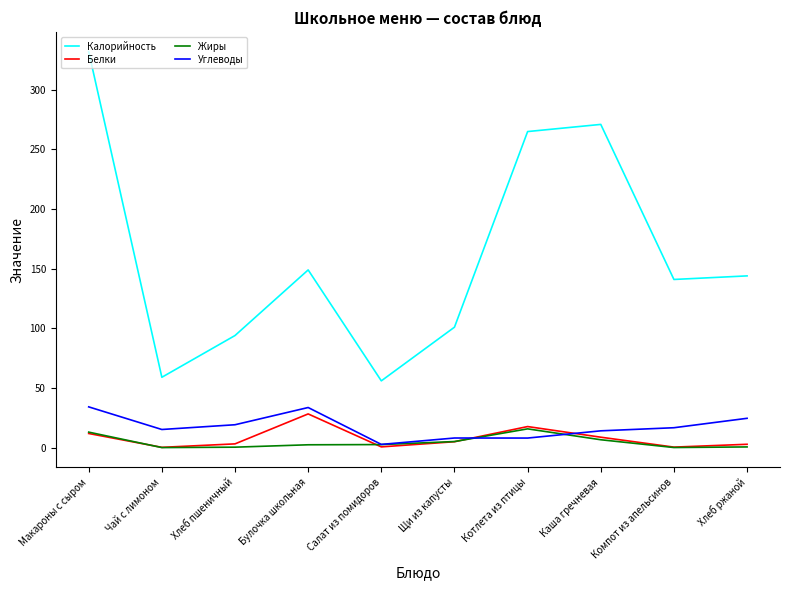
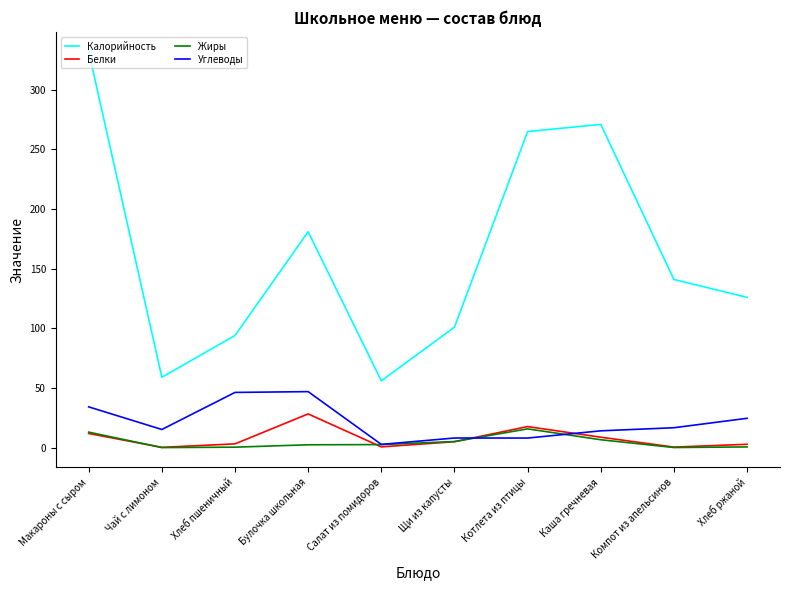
Углеводы, Хлеб пшеничный: 19 -> 46
Калорийность, Булочка школьная: 149 -> 181
Углеводы, Булочка школьная: 34 -> 47
Калорийность, Хлеб ржаной: 144 -> 126
